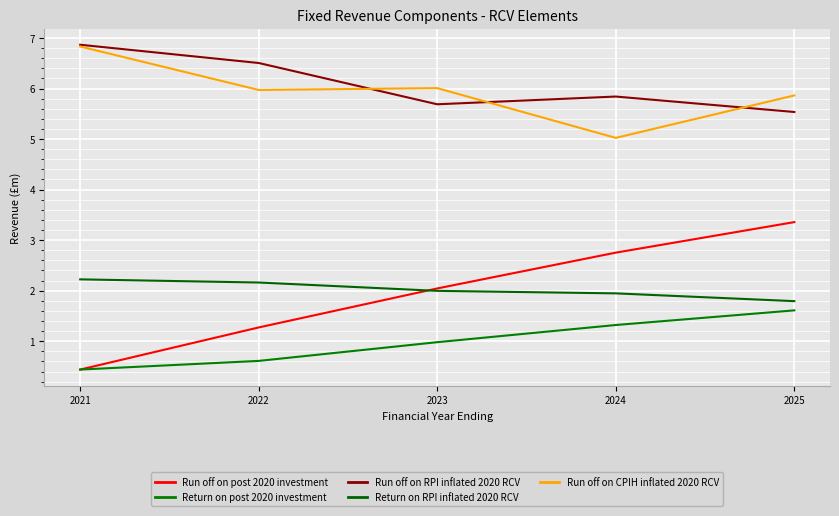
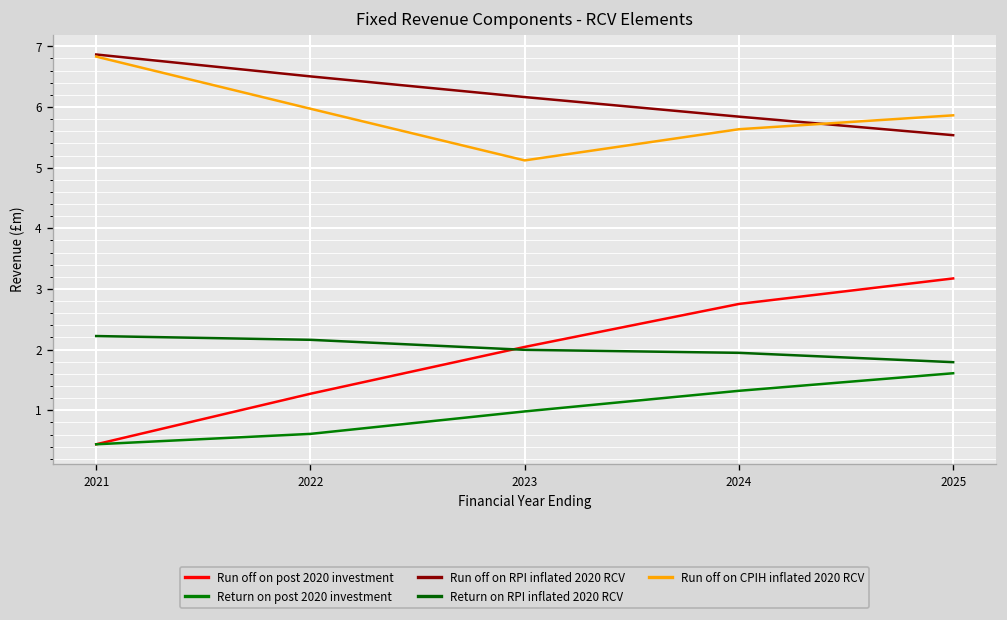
Run off on RPI inflated 2020 RCV, 2023: 5.7 -> 6.2
Run off on CPIH inflated 2020 RCV, 2023: 6.0 -> 5.1
Run off on CPIH inflated 2020 RCV, 2024: 5.0 -> 5.6
Run off on post 2020 investment, 2025: 3.4 -> 3.2
